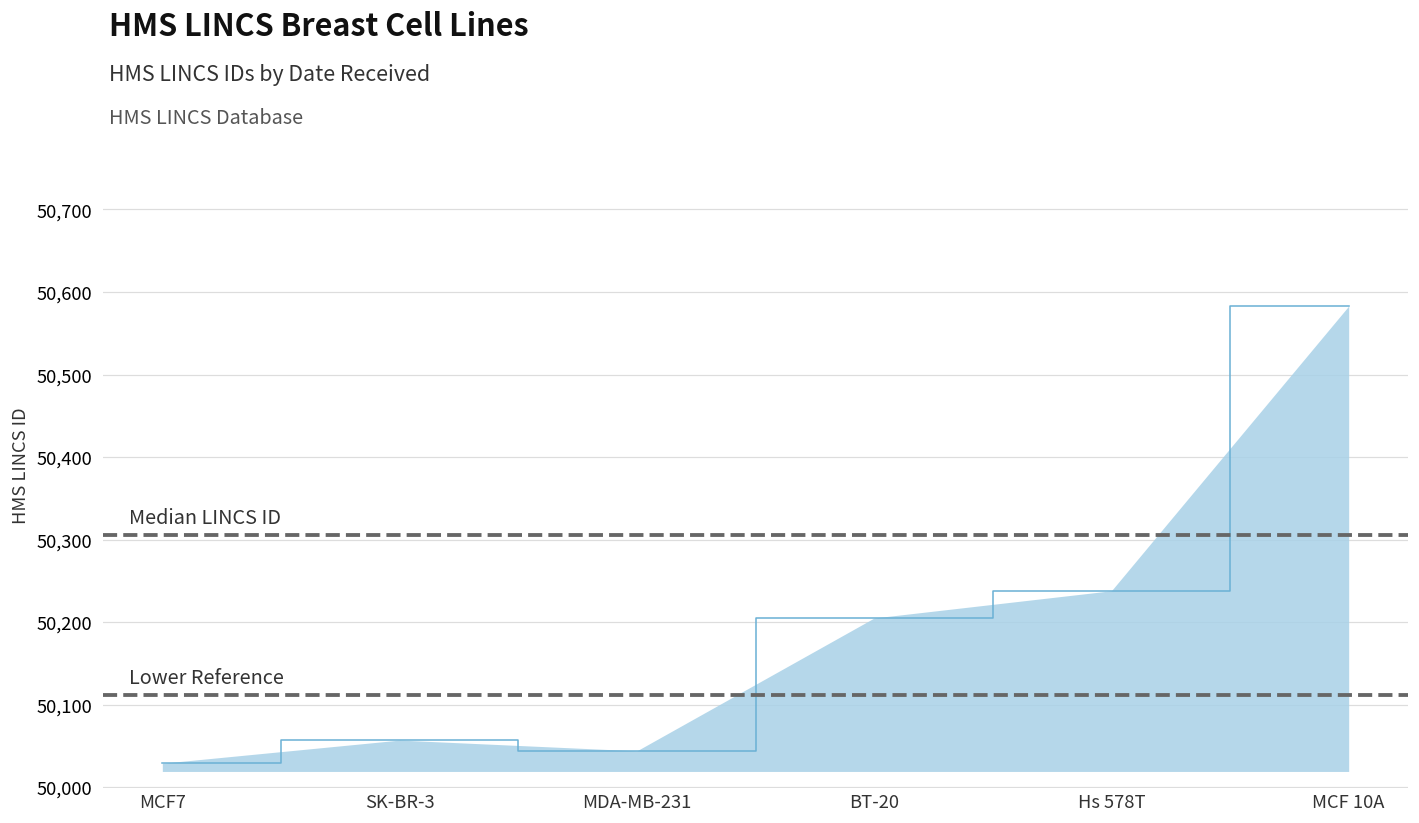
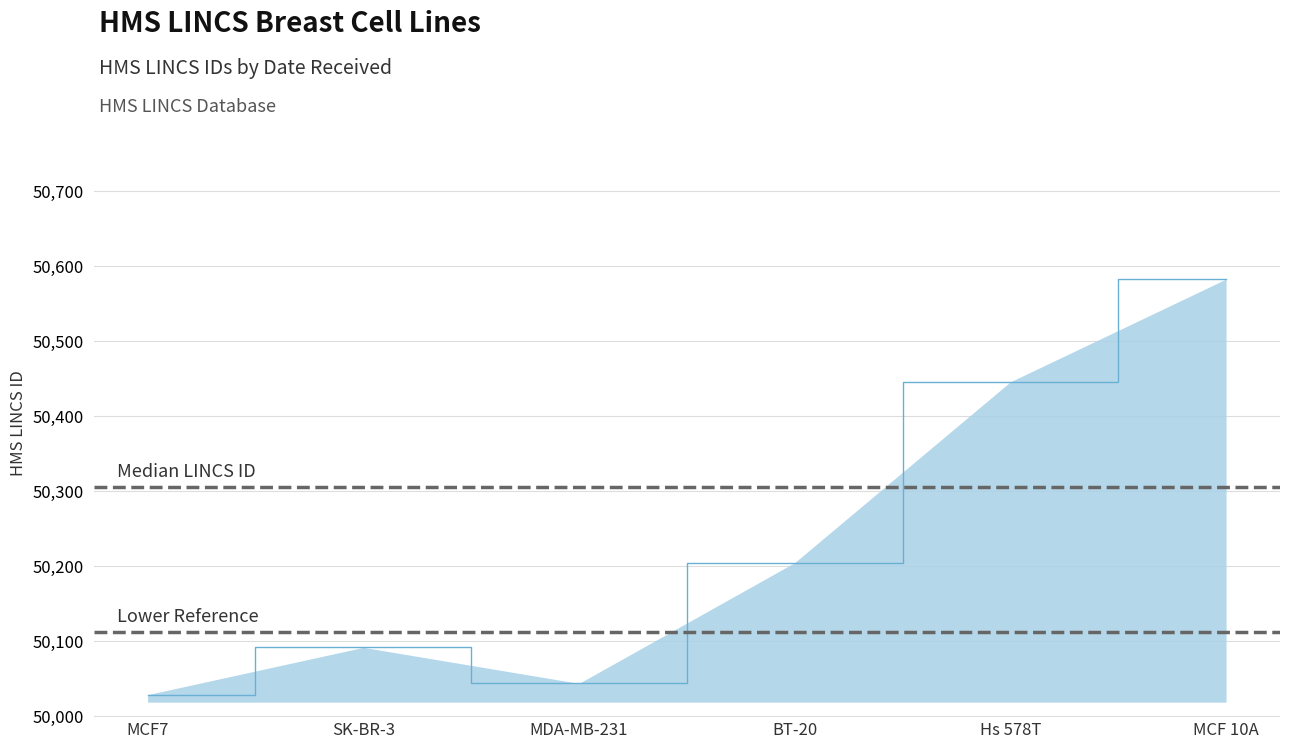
SK-BR-3: 50,060 -> 50,090
Hs 578T: 50,240 -> 50,450
